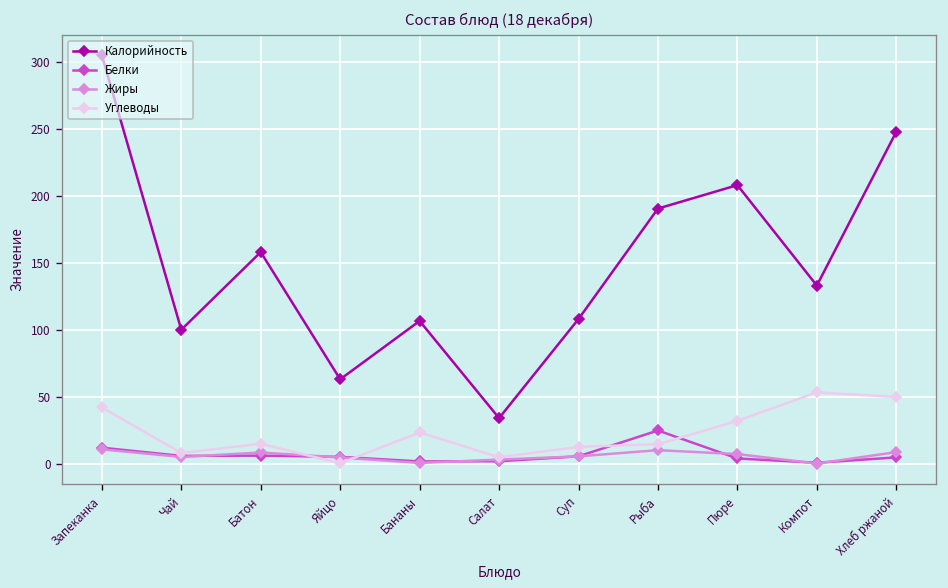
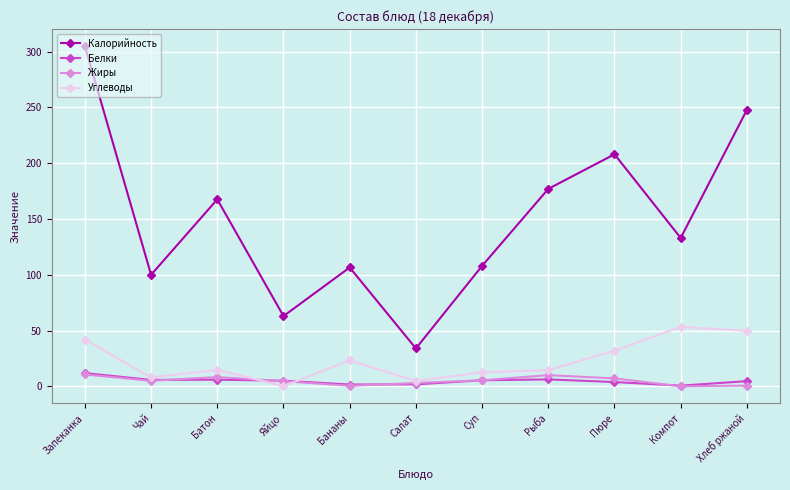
Калорийность, Батон: 158 -> 168
Калорийность, Рыба: 191 -> 177
Белки, Рыба: 25 -> 6
Жиры, Хлеб ржаной: 9 -> 1
